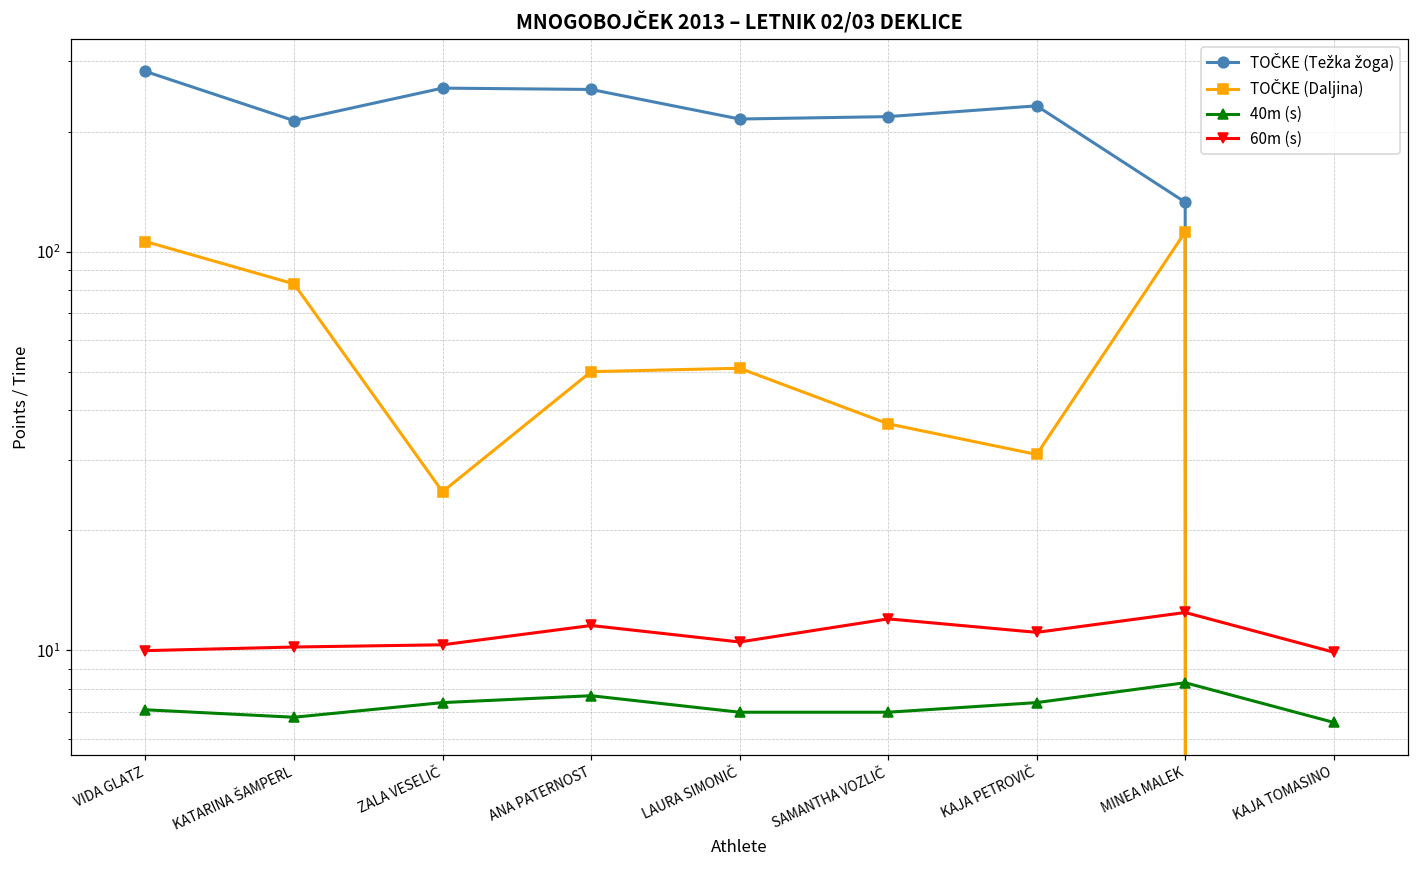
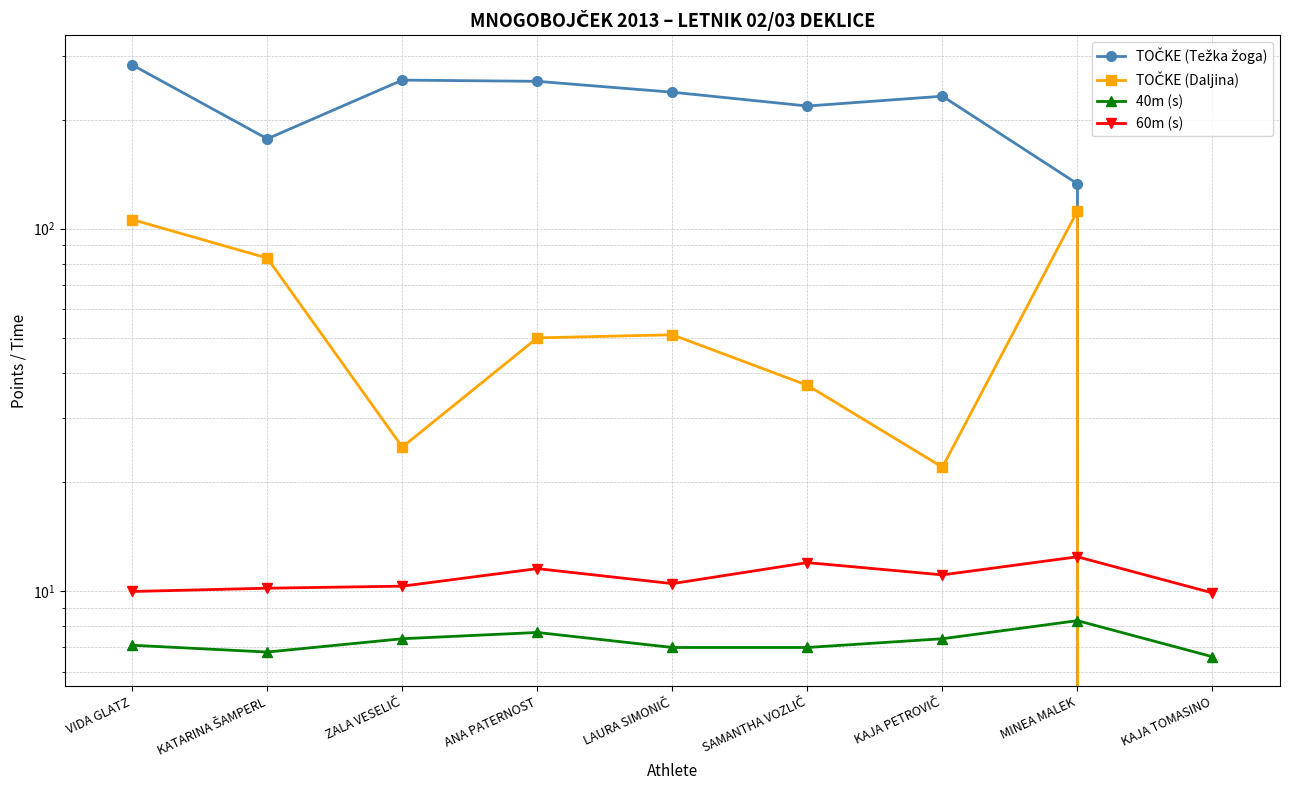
TOČKE (Težka žoga), KATARINA ŠAMPERL: 210 -> 180
TOČKE (Težka žoga), LAURA SIMONIČ: 220 -> 240
TOČKE (Daljina), KAJA PETROVIČ: 31 -> 22
